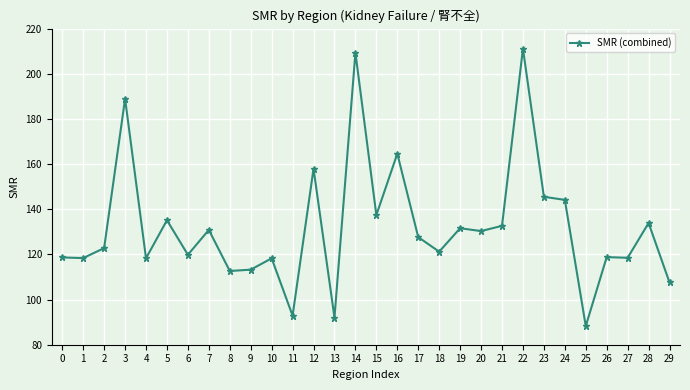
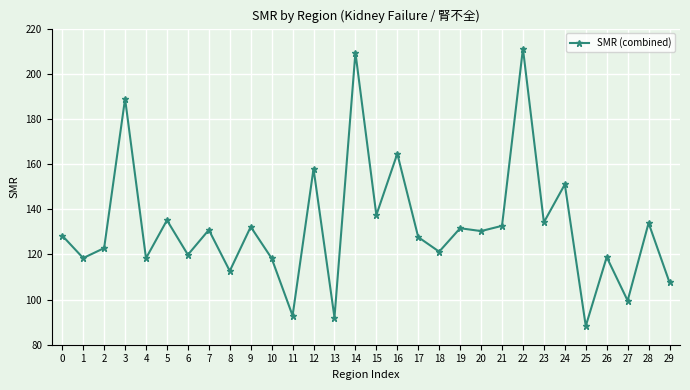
0: 119 -> 128
9: 113 -> 132
23: 146 -> 134
24: 144 -> 151
27: 119 -> 100
